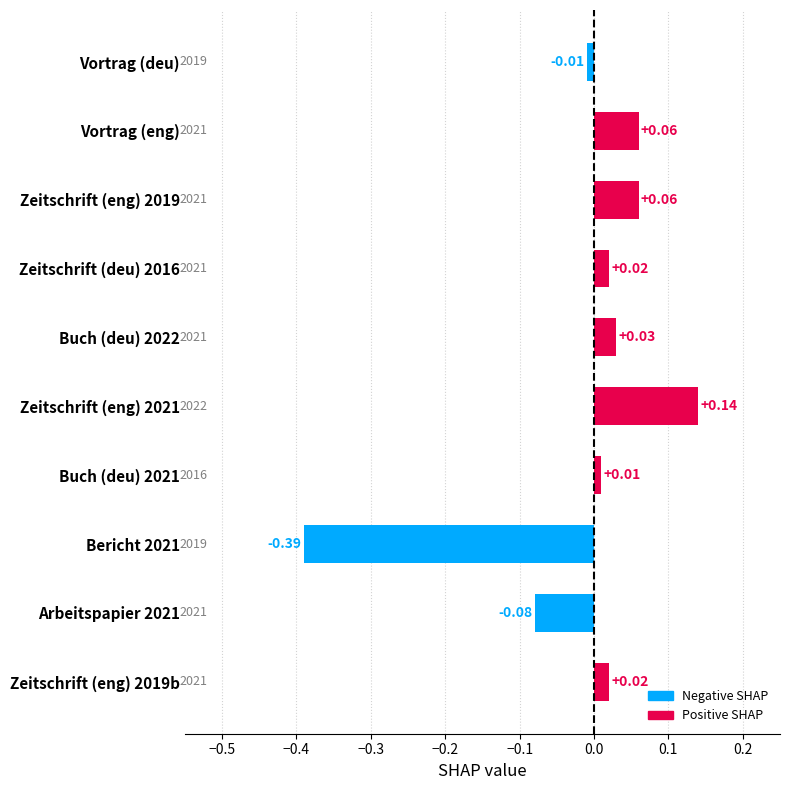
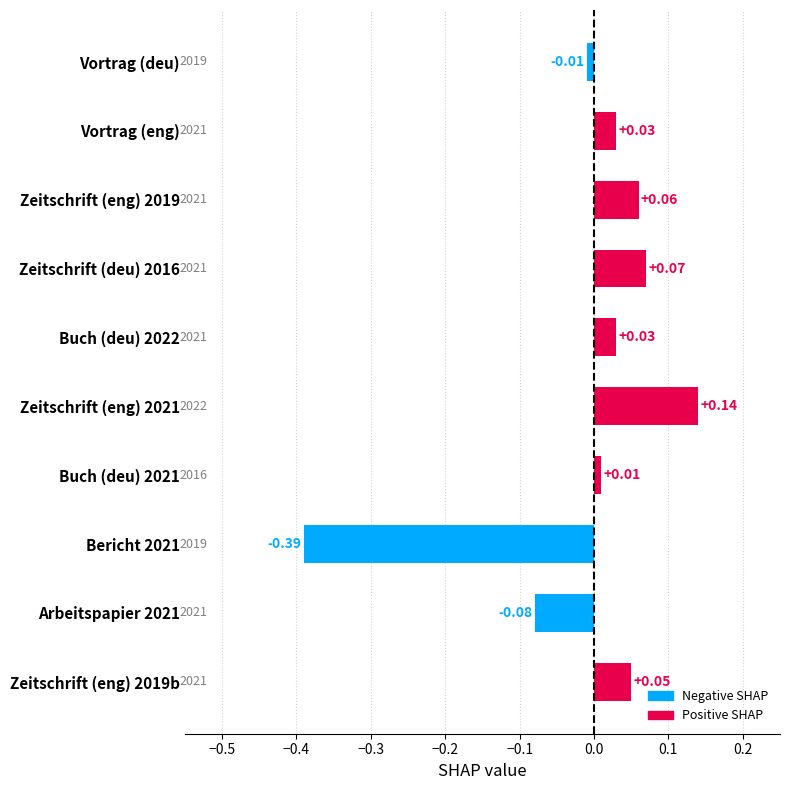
Vortrag (eng): +0.06 -> +0.03
Zeitschrift (deu) 2016: +0.02 -> +0.07
Zeitschrift (eng) 2019b: +0.02 -> +0.05
